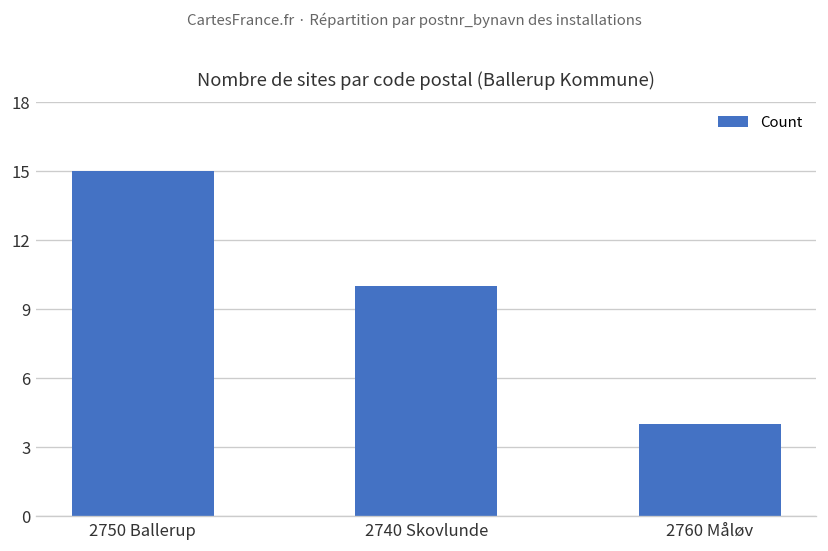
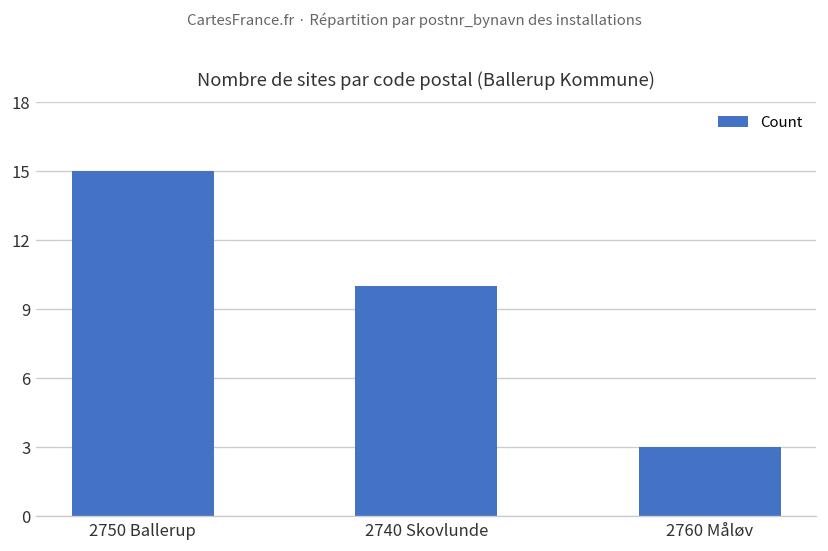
2760 Måløv: 4 -> 3
